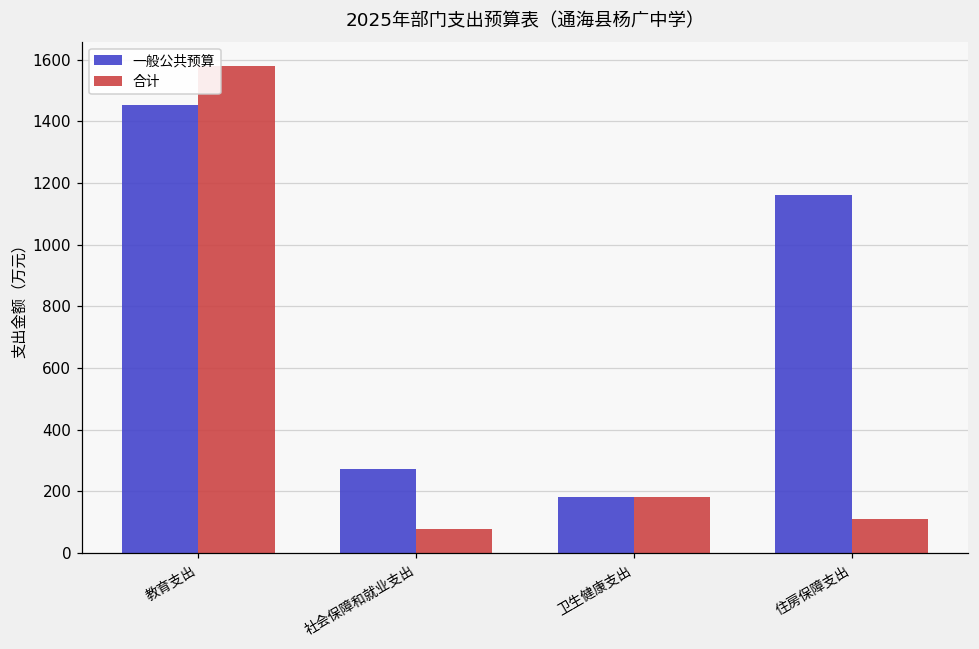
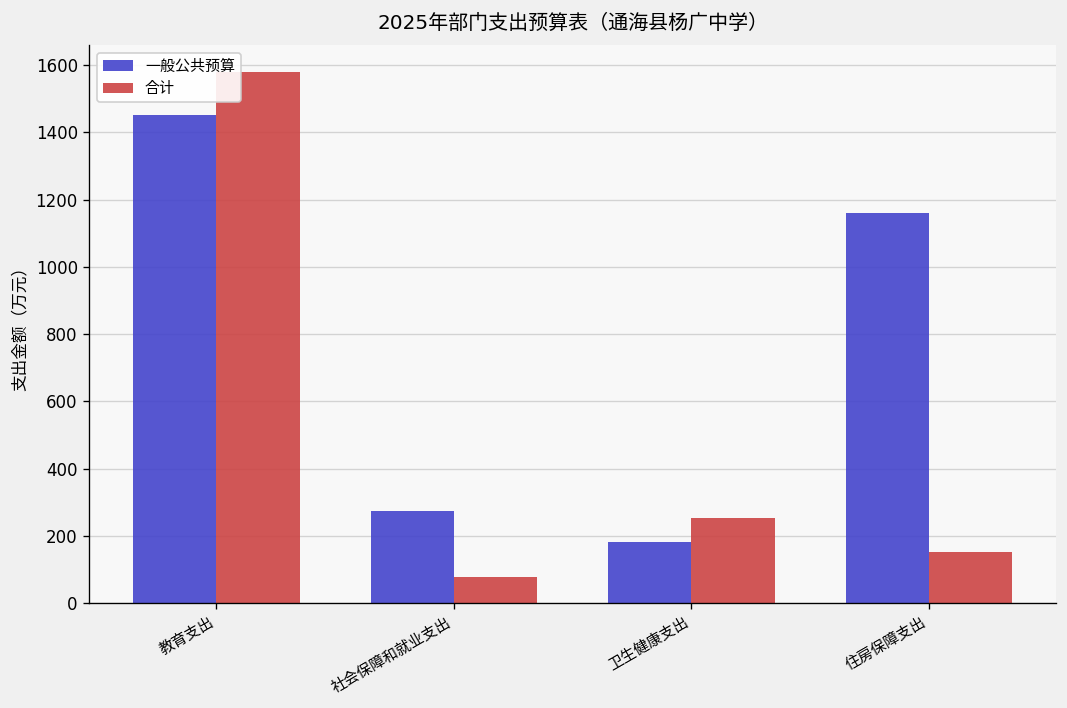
合计, 卫生健康支出: 180 -> 250
合计, 住房保障支出: 110 -> 150
